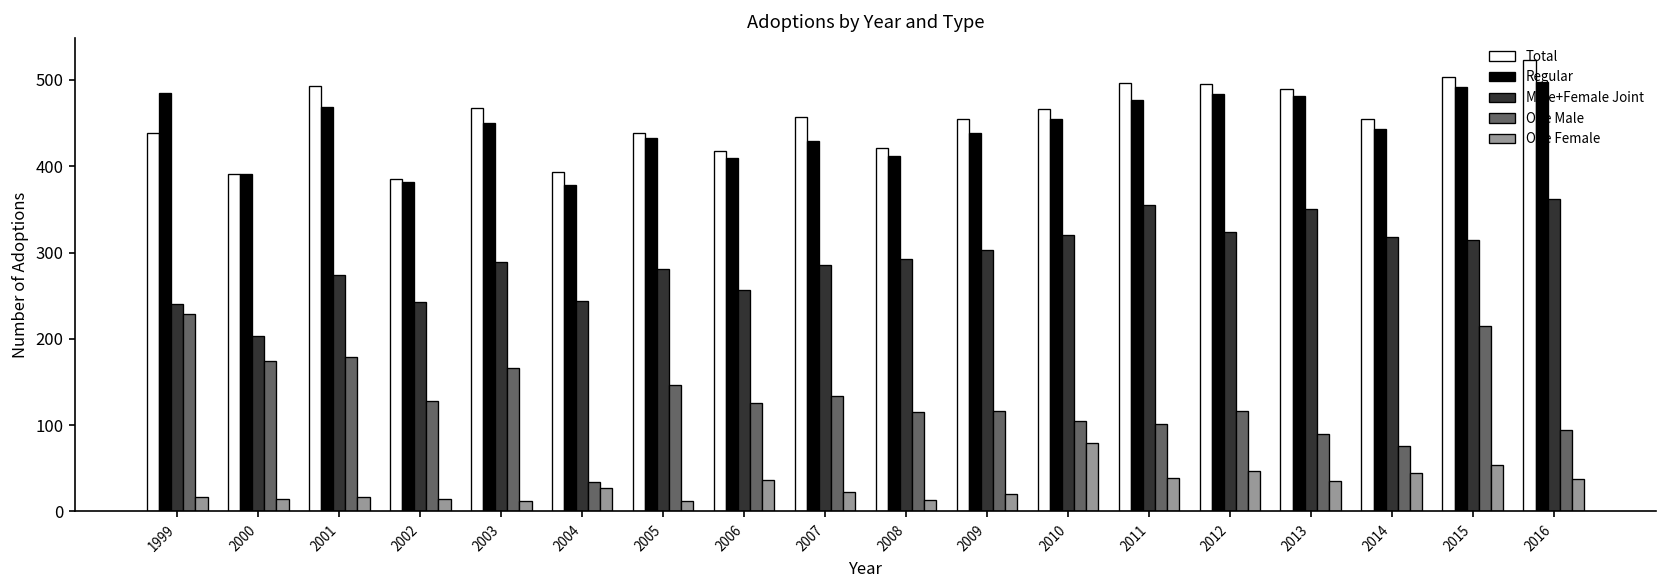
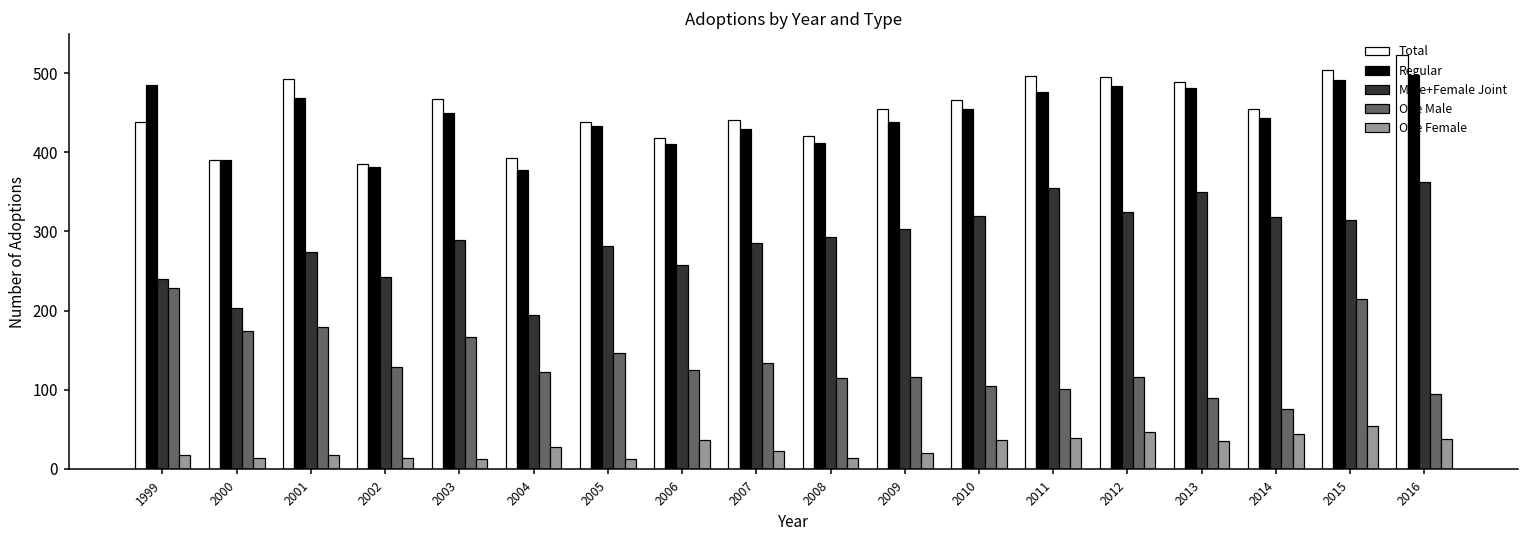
Male+Female Joint, 2004: 240 -> 190
One Male, 2004: 30 -> 120
Total, 2007: 460 -> 440
One Female, 2010: 80 -> 40
